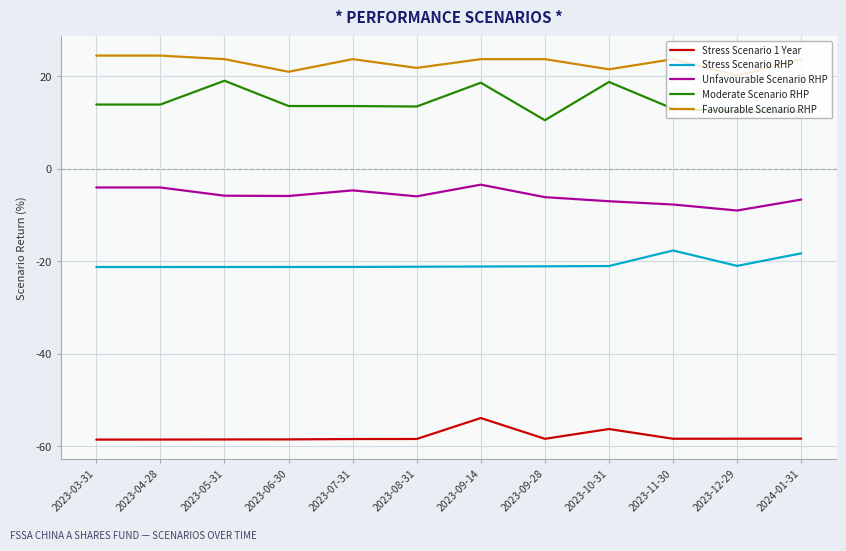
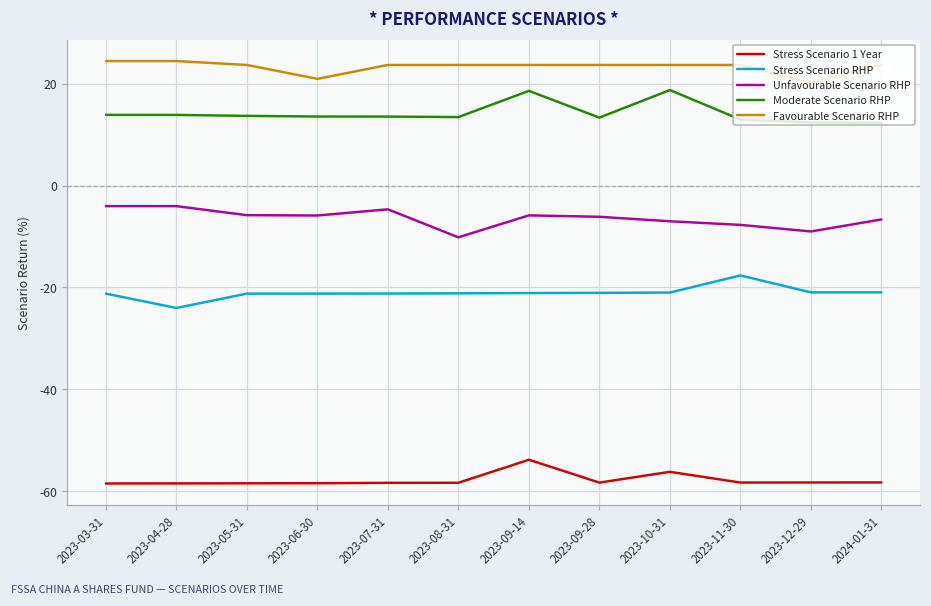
Stress Scenario RHP, 2023-04-28: -21 -> -24
Moderate Scenario RHP, 2023-05-31: 19 -> 14
Unfavourable Scenario RHP, 2023-08-31: -6 -> -10
Favourable Scenario RHP, 2023-08-31: 22 -> 24
Unfavourable Scenario RHP, 2023-09-14: -3 -> -6
Moderate Scenario RHP, 2023-09-28: 10 -> 13
Favourable Scenario RHP, 2023-10-31: 21 -> 24
Stress Scenario RHP, 2024-01-31: -18 -> -21
